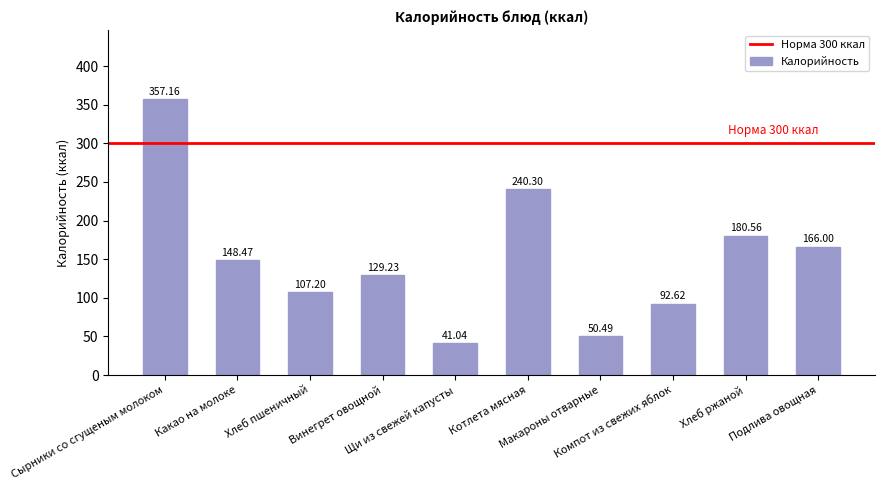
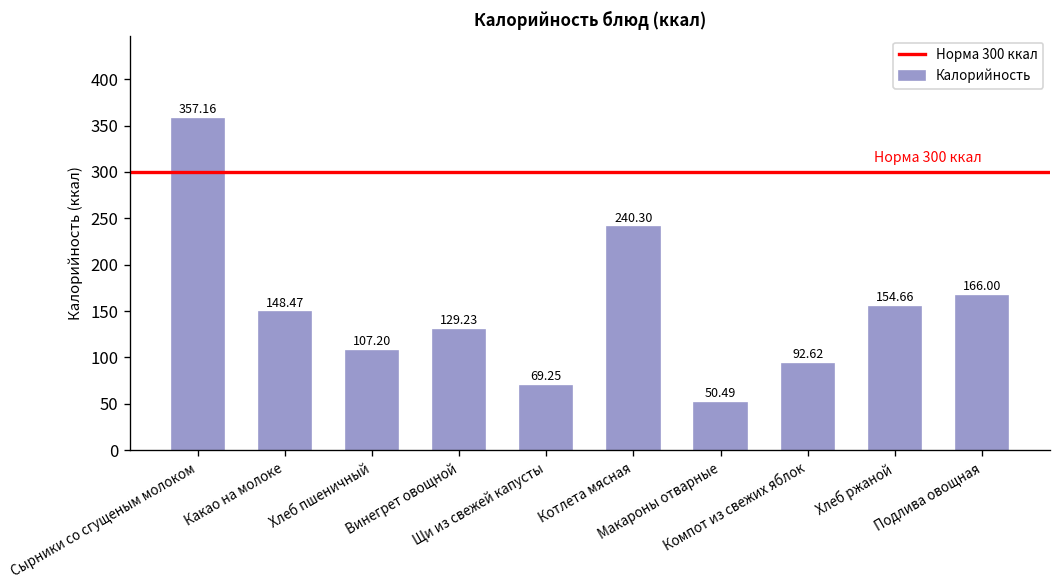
Щи из свежей капусты: 41.04 -> 69.25
Хлеб ржаной: 180.56 -> 154.66
